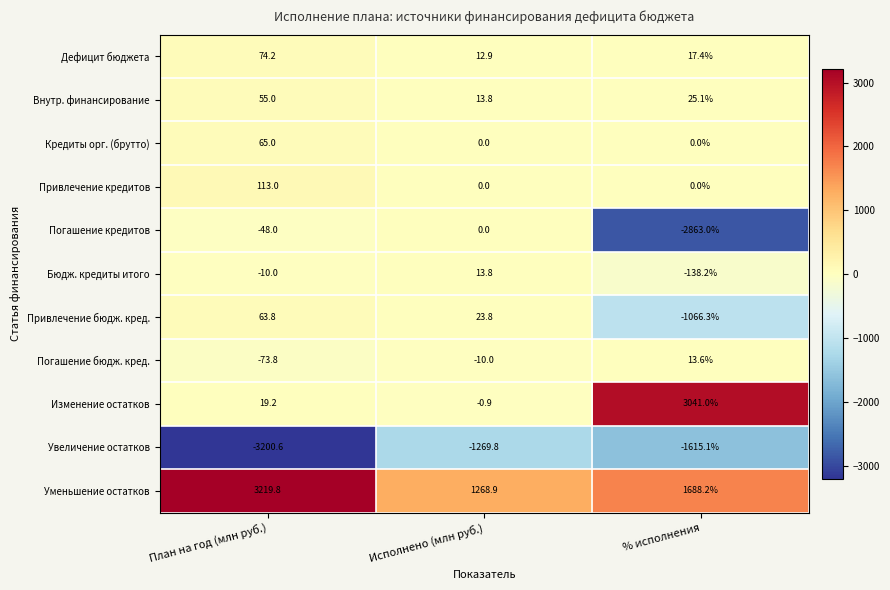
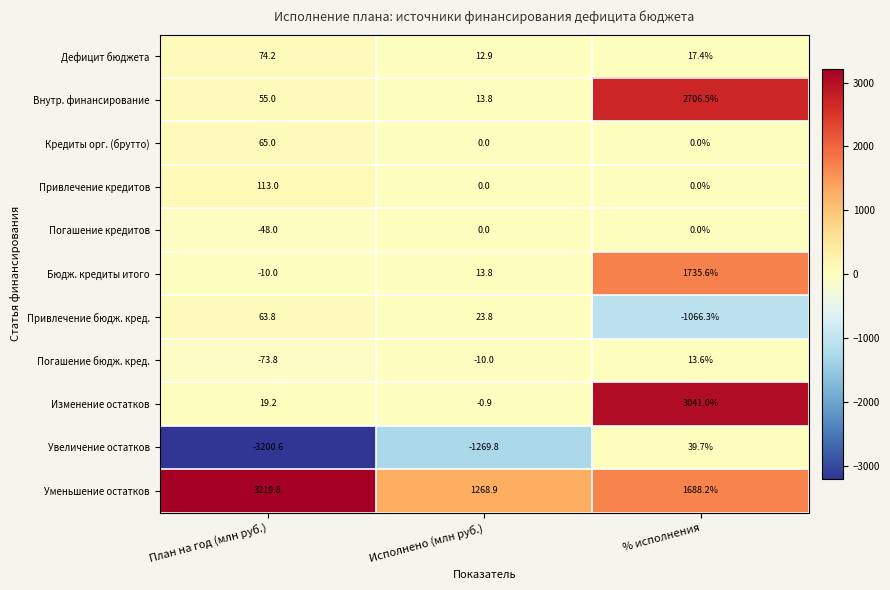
Внутр. финансирование, % исполнения: 25.1% -> 2706.5%
Погашение кредитов, % исполнения: -2863.0% -> 0.0%
Бюдж. кредиты итого, % исполнения: -138.2% -> 1735.6%
Увеличение остатков, % исполнения: -1615.1% -> 39.7%
